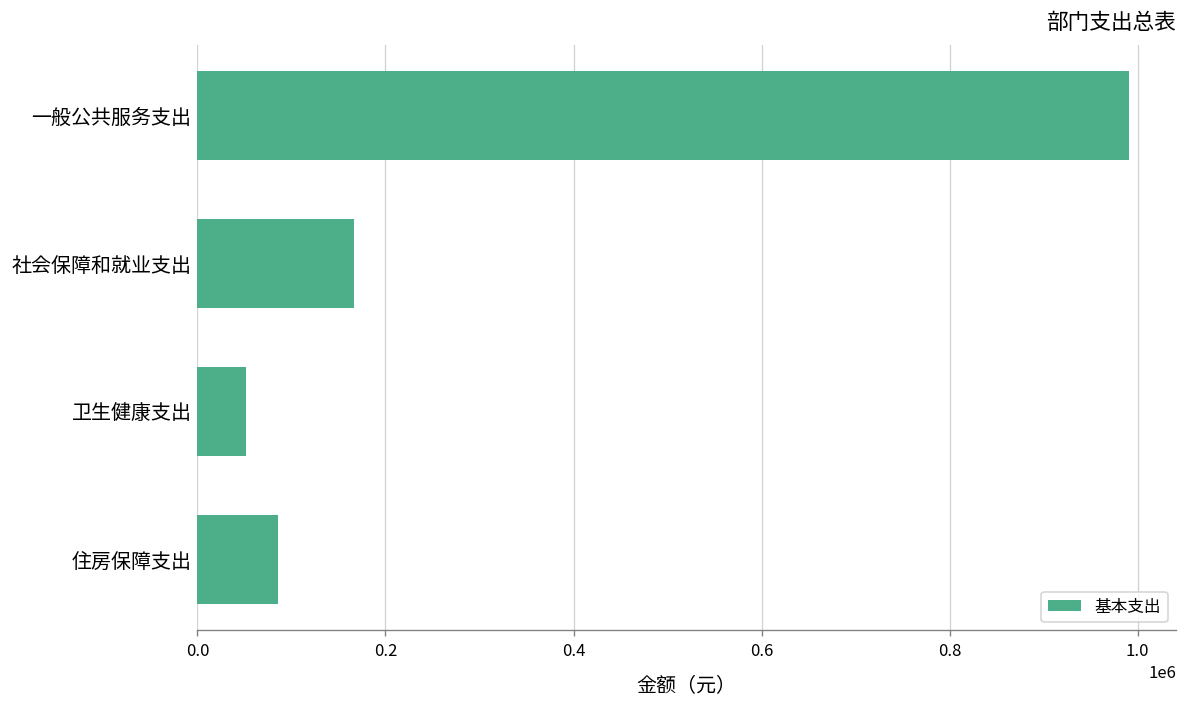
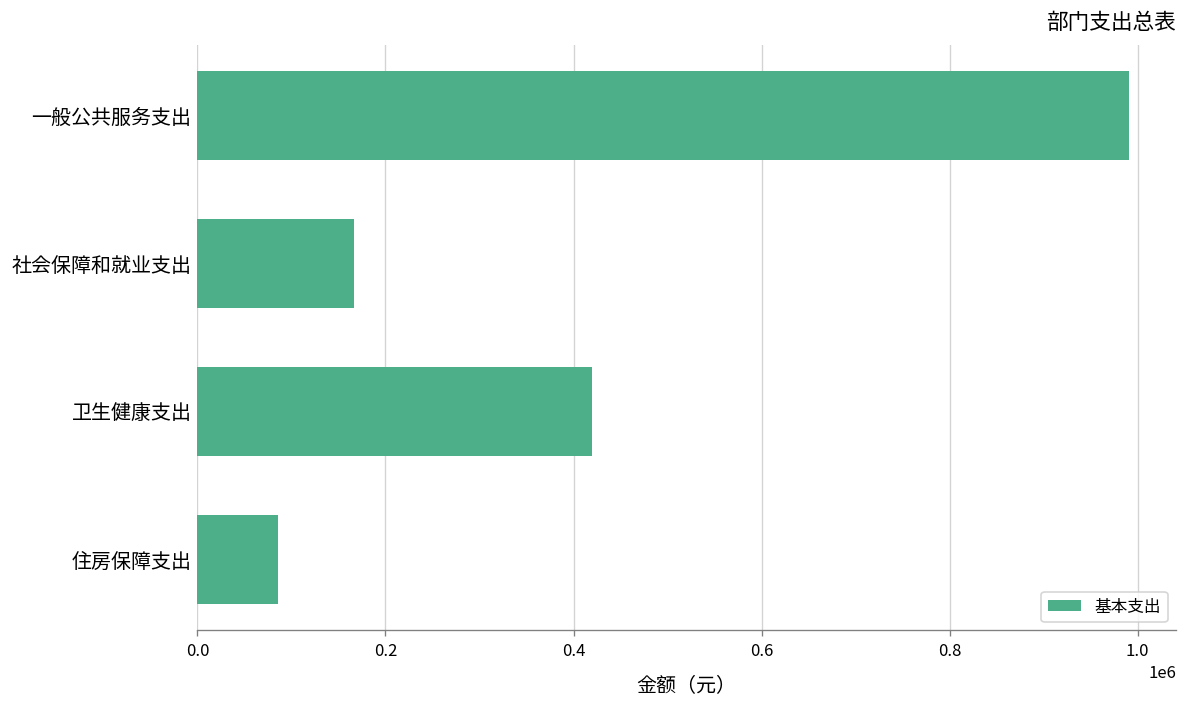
卫生健康支出: 50000 -> 420000
